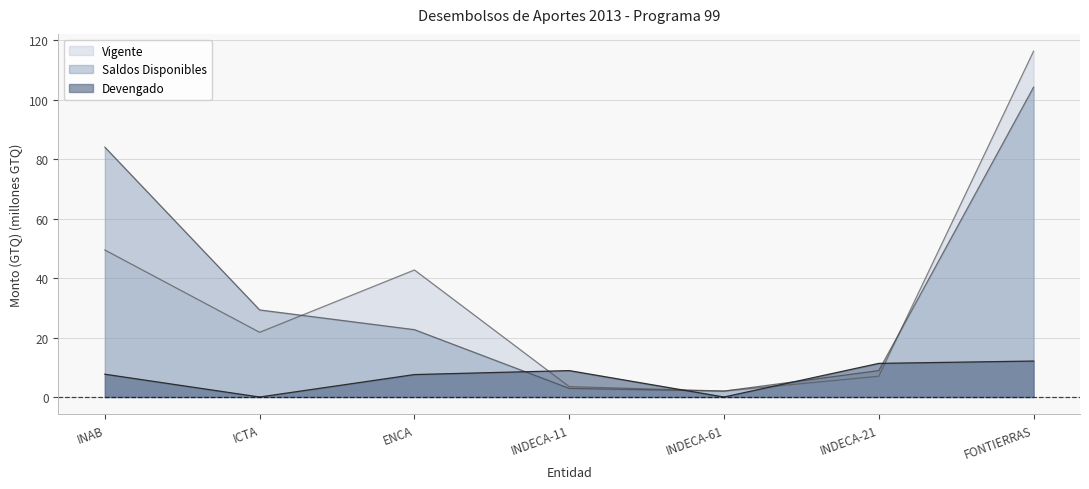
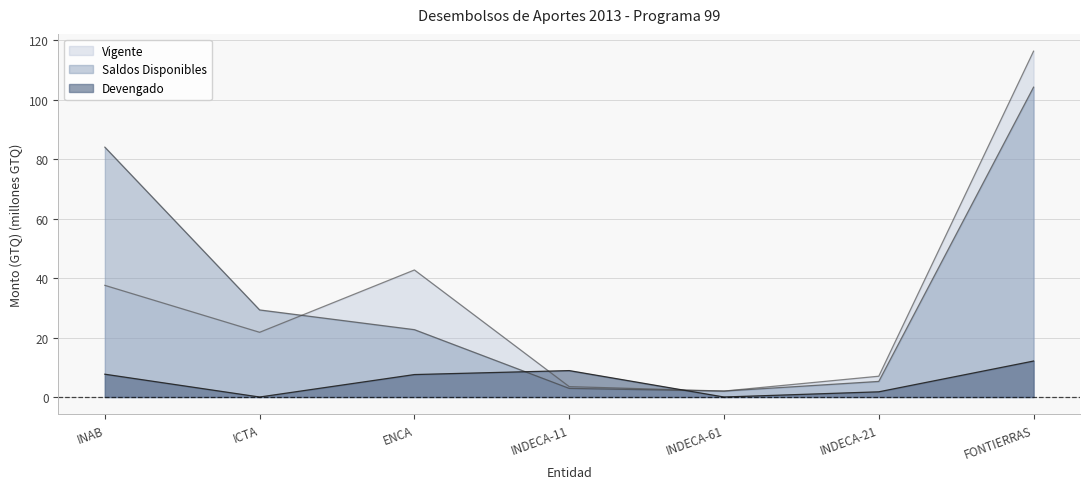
Vigente, INAB: 49 -> 38
Saldos Disponibles, INDECA-21: 9 -> 5
Devengado, INDECA-21: 11 -> 2
